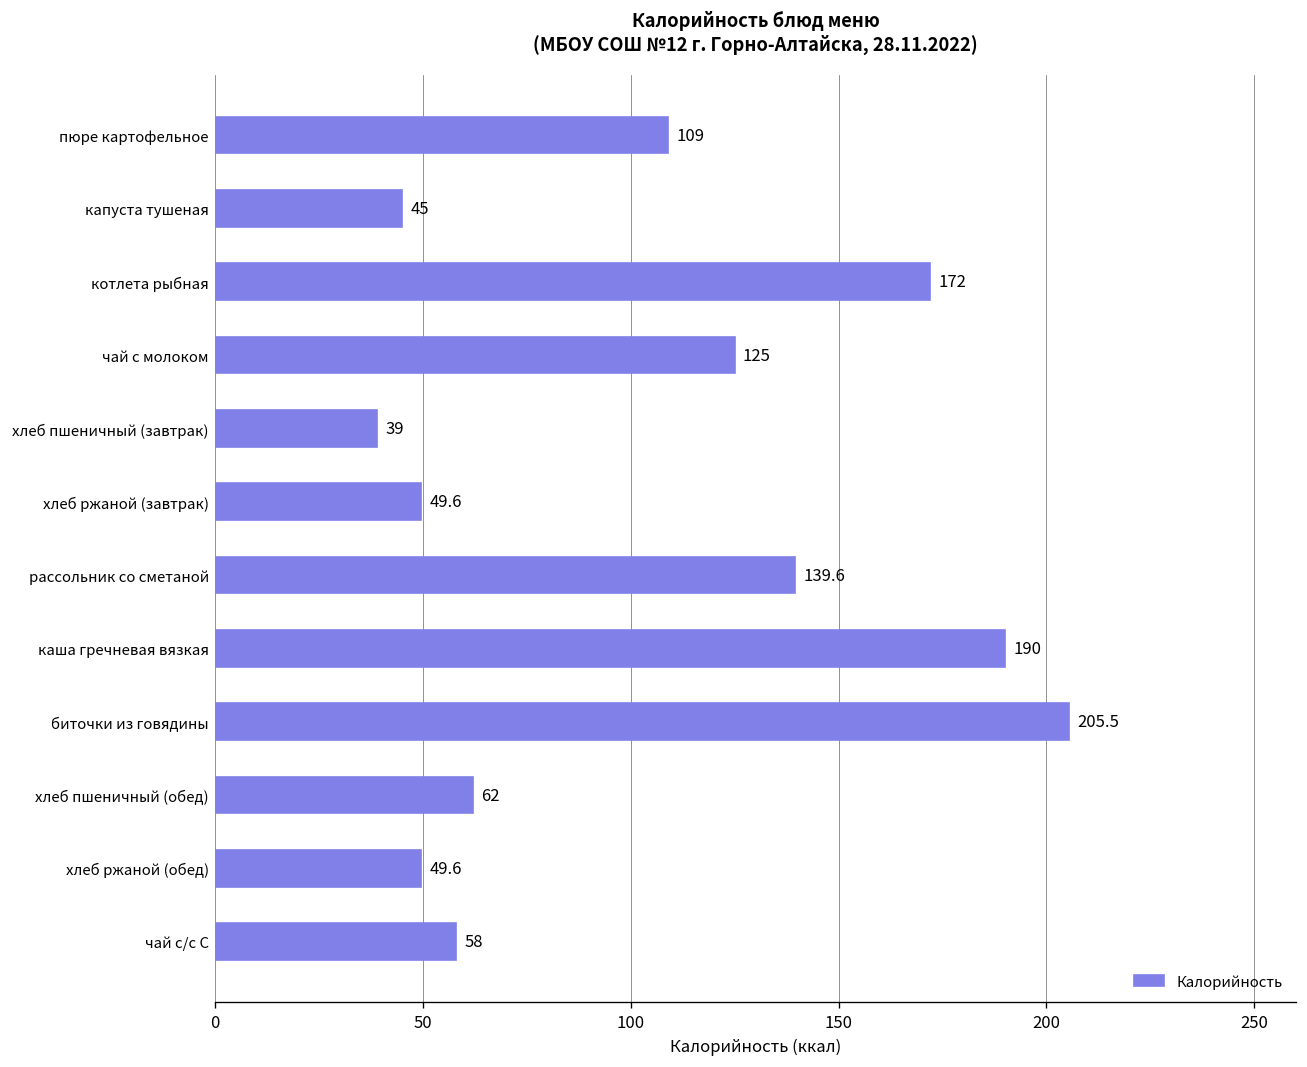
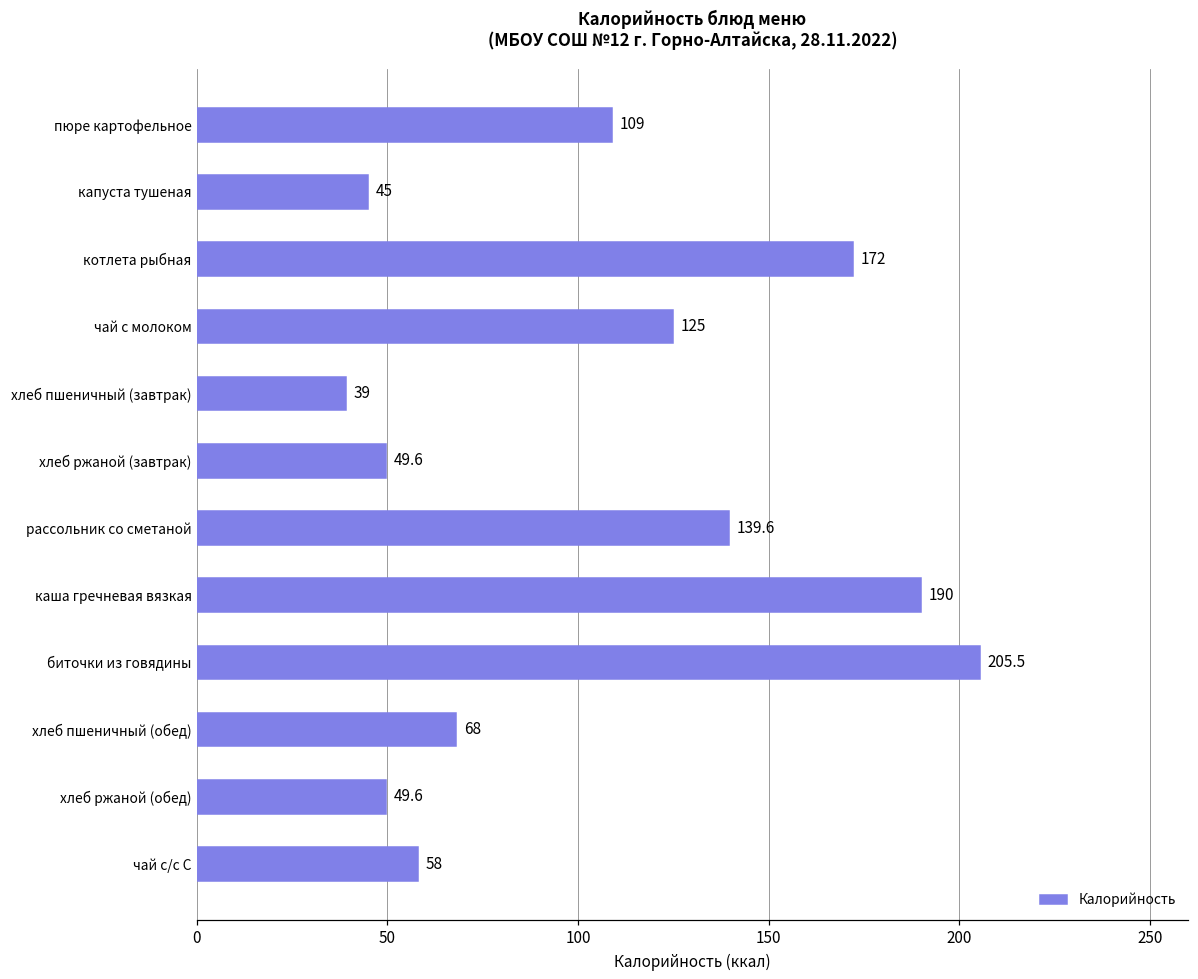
хлеб пшеничный (обед): 62 -> 68
